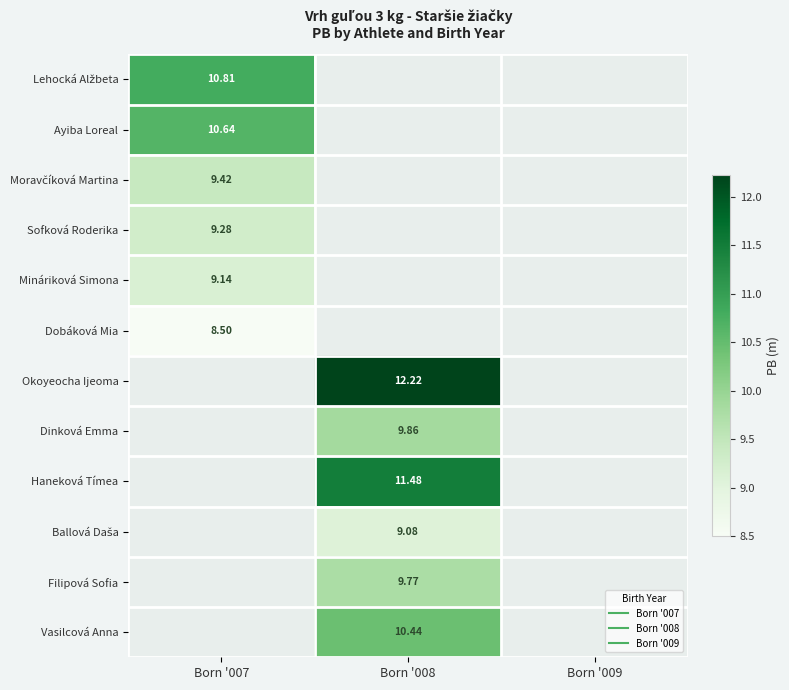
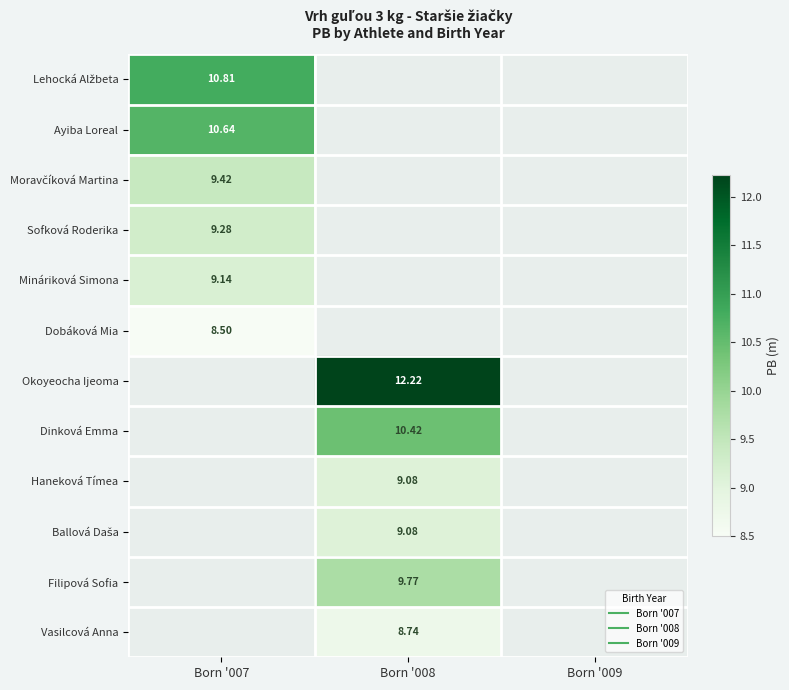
Dinková Emma, Born '008: 9.86 -> 10.42
Haneková Tímea, Born '008: 11.48 -> 9.08
Vasilcová Anna, Born '008: 10.44 -> 8.74
